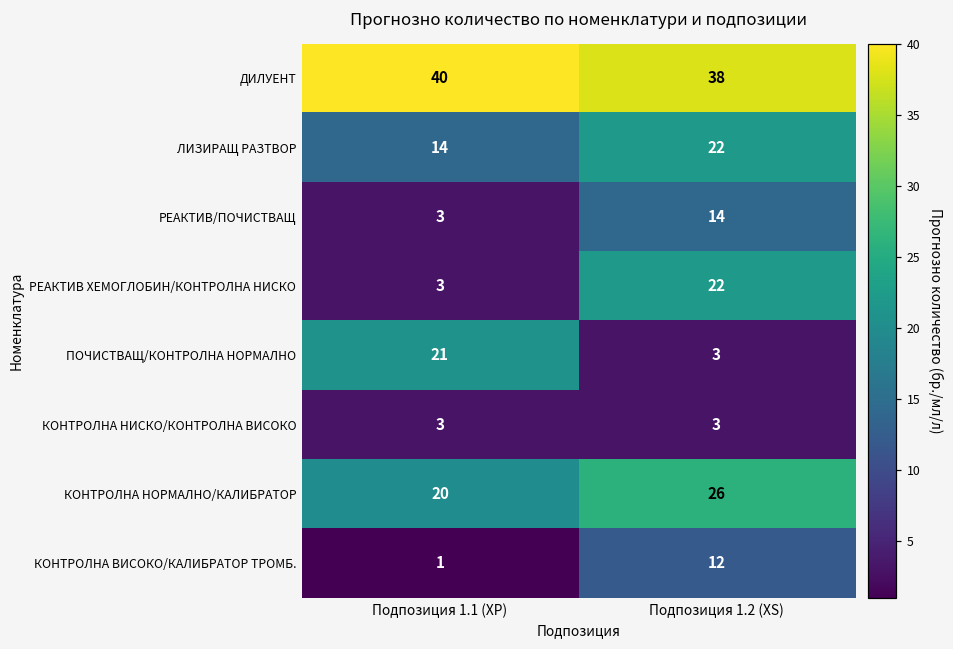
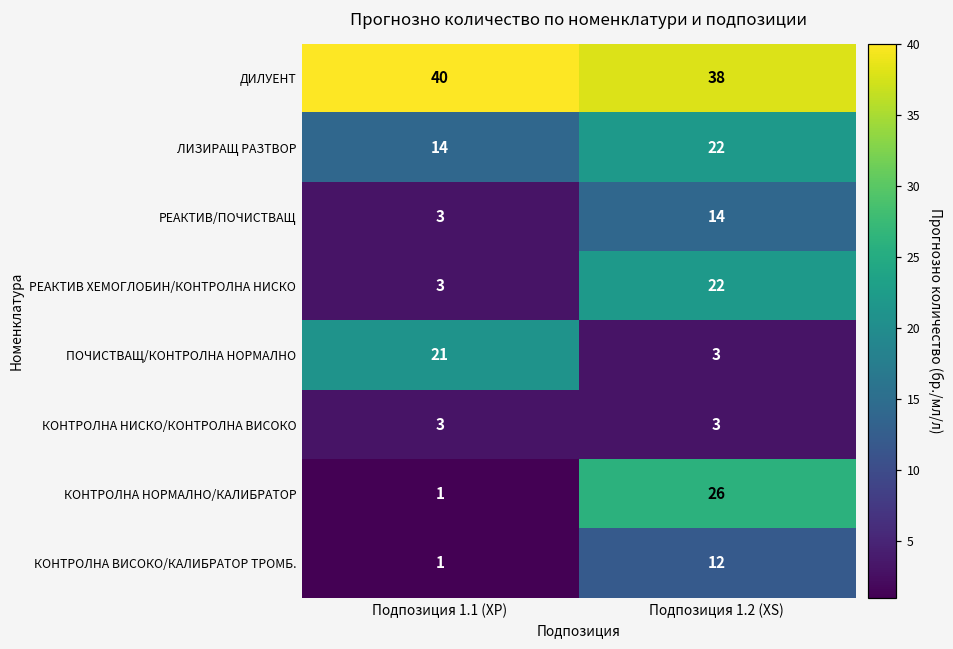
КОНТРОЛНА НОРМАЛНО/КАЛИБРАТОР, Подпозиция 1.1 (XP): 20 -> 1
